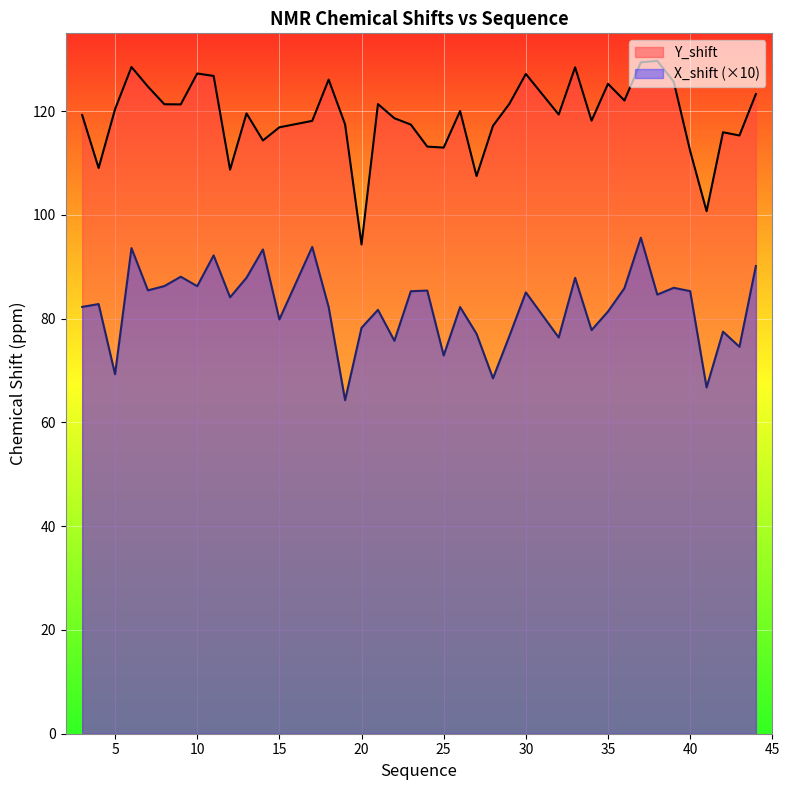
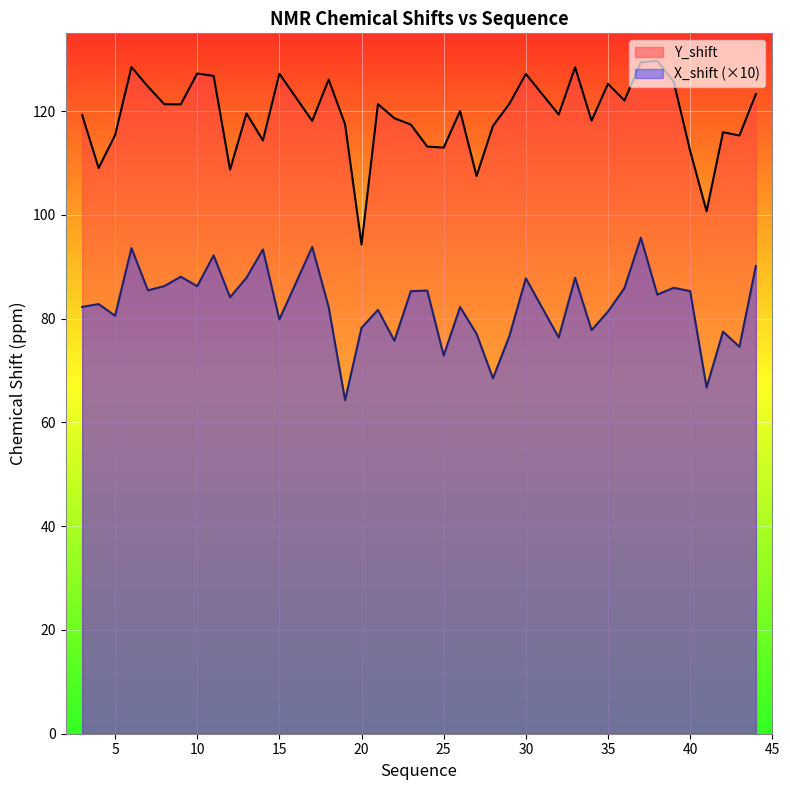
Y_shift, 5: 120 -> 115
X_shift (×10), 5: 69 -> 81
Y_shift, 15: 117 -> 127
X_shift (×10), 30: 85 -> 88
